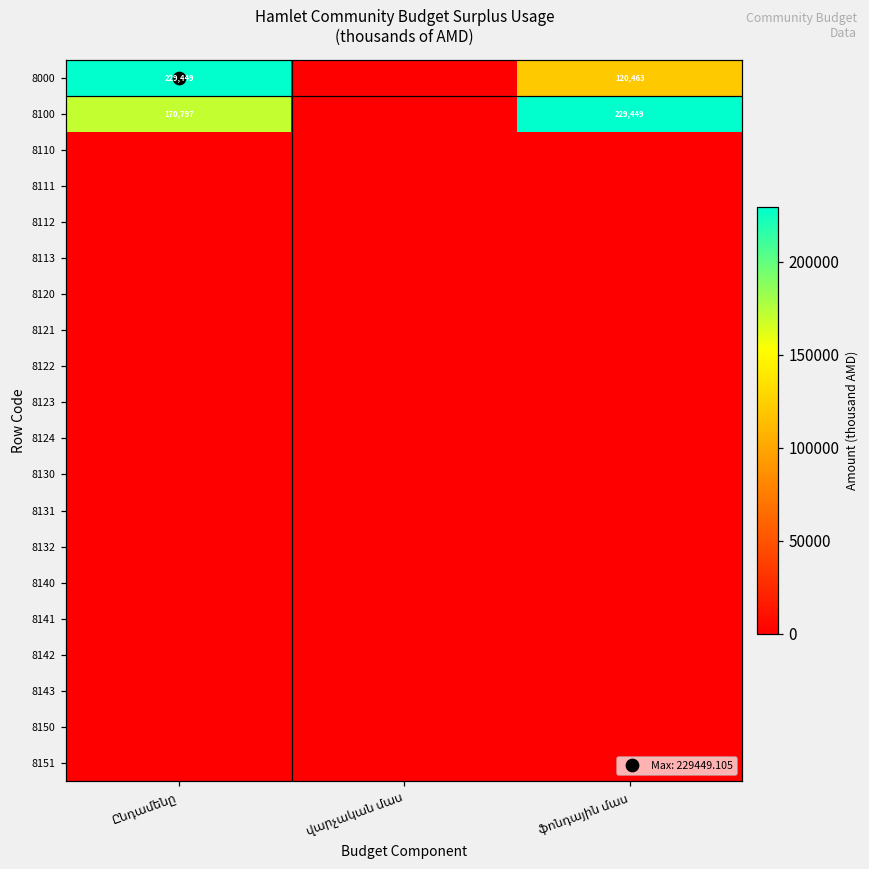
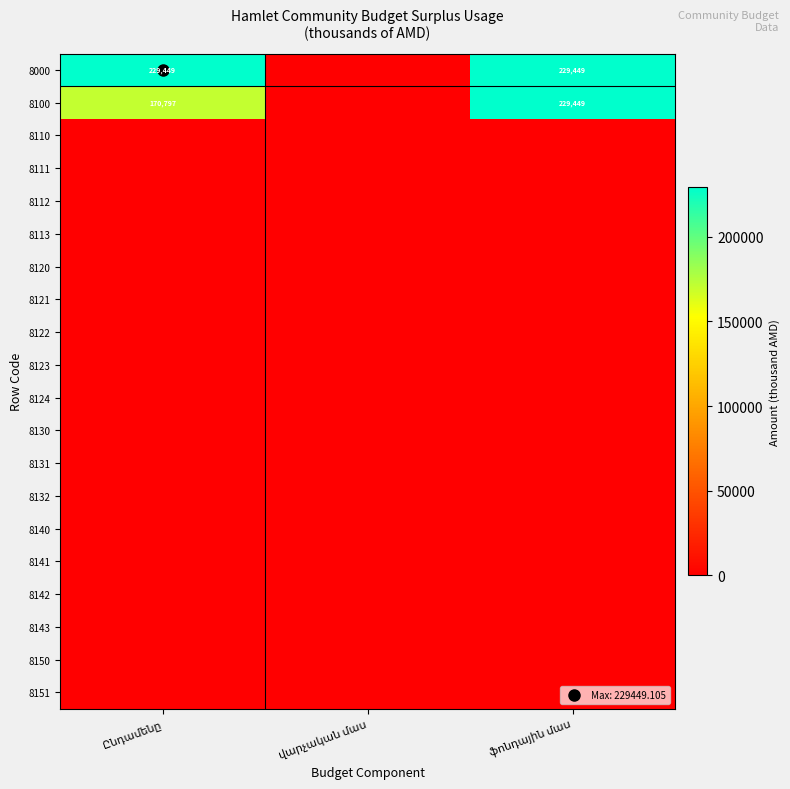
8000, ֆոնդային մաս: 120,463 -> 229,449
